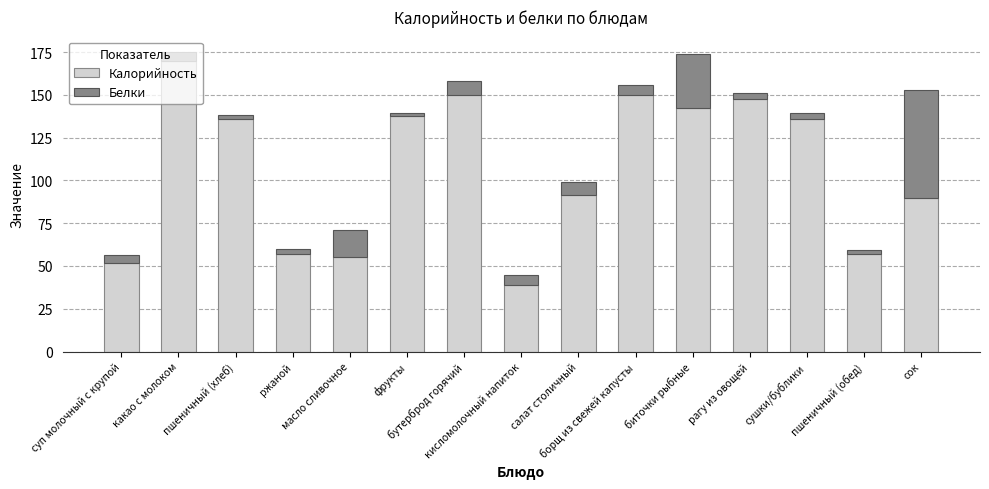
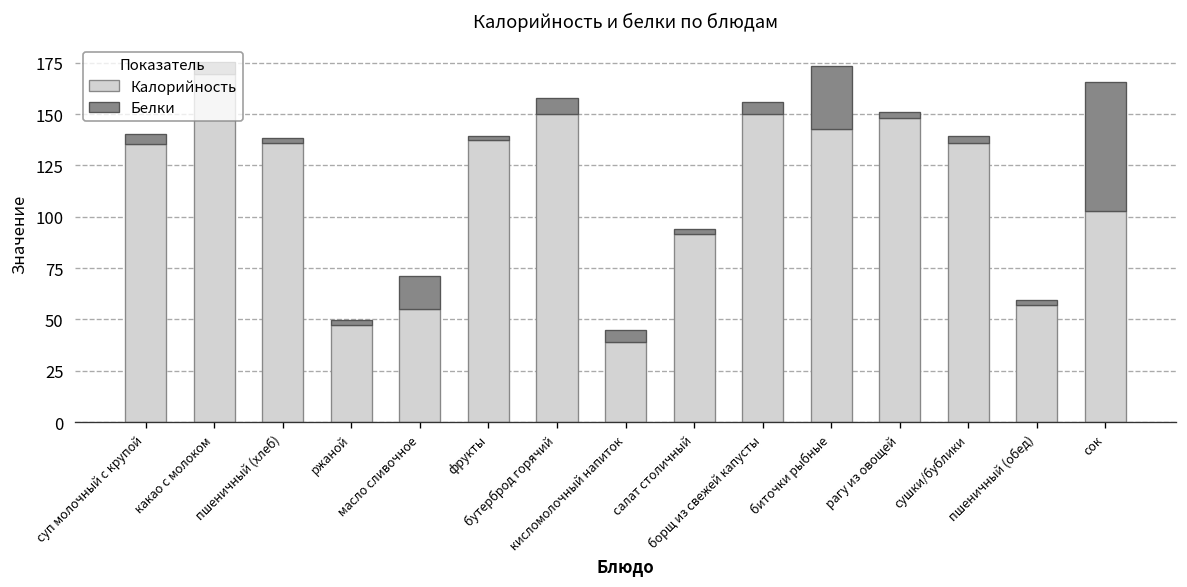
Калорийность, суп молочный с крупой: 51 -> 135
Калорийность, ржаной: 57 -> 47
Белки, салат столичный: 7 -> 2
Калорийность, сок: 90 -> 103
